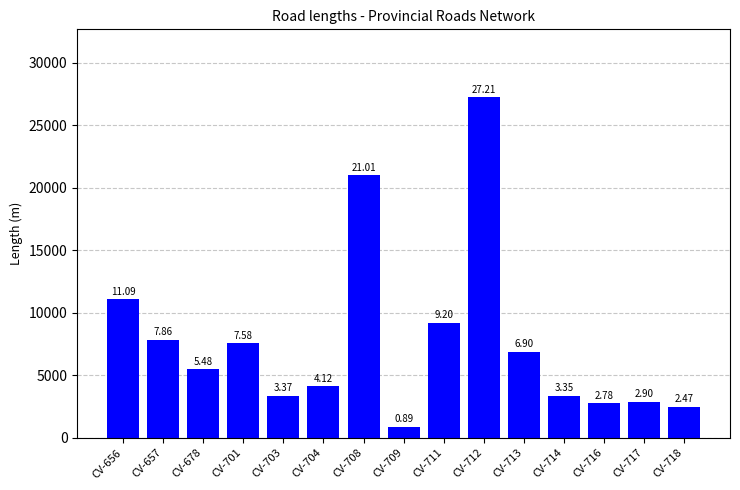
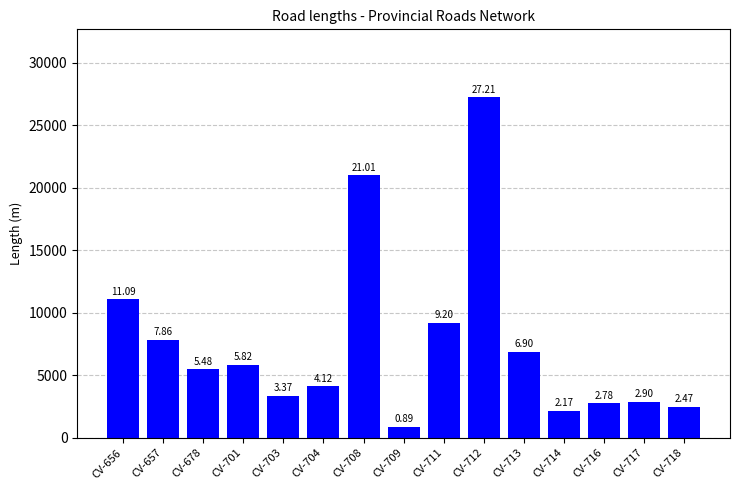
CV-701: 7.58 -> 5.82
CV-714: 3.35 -> 2.17
